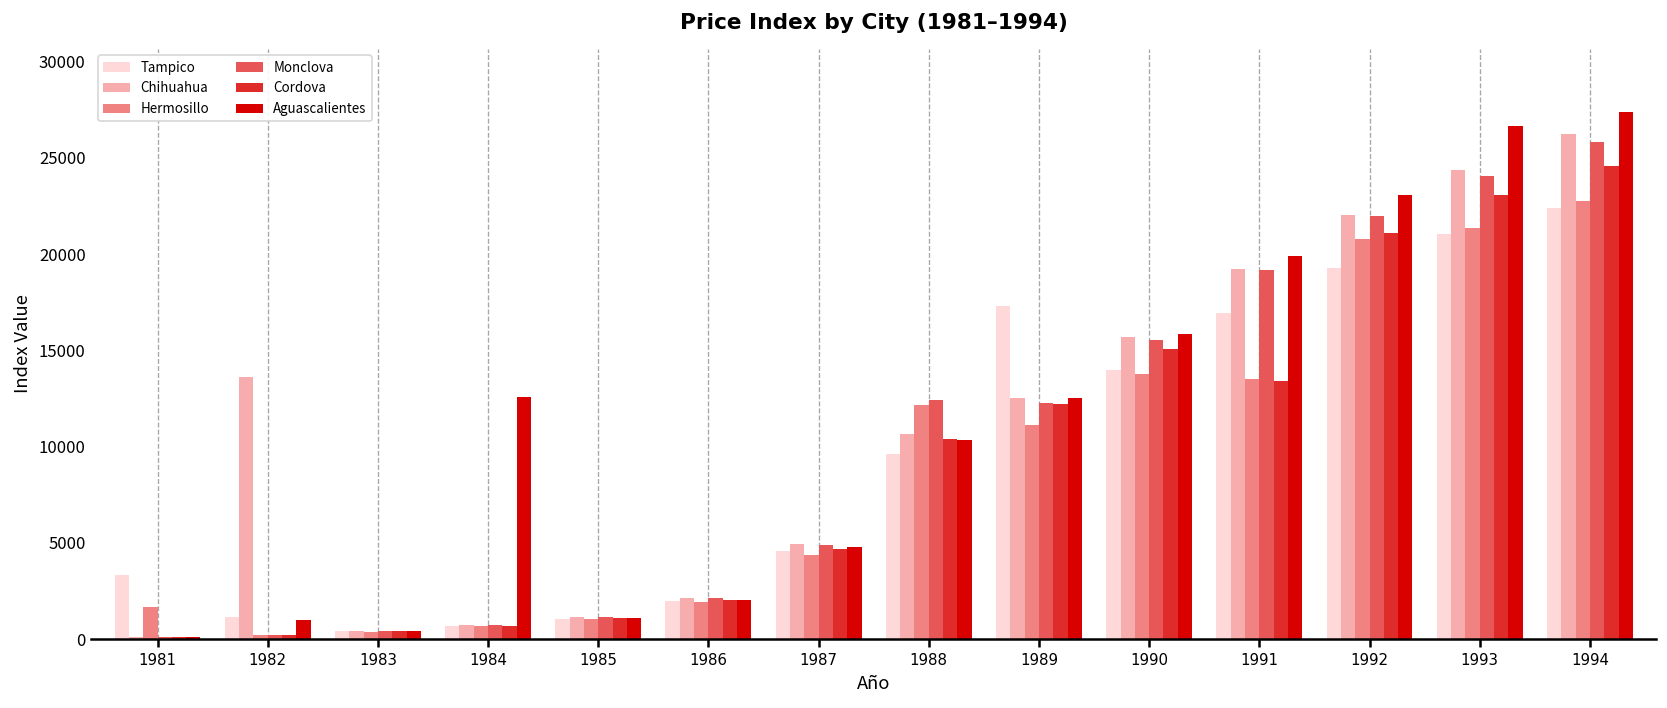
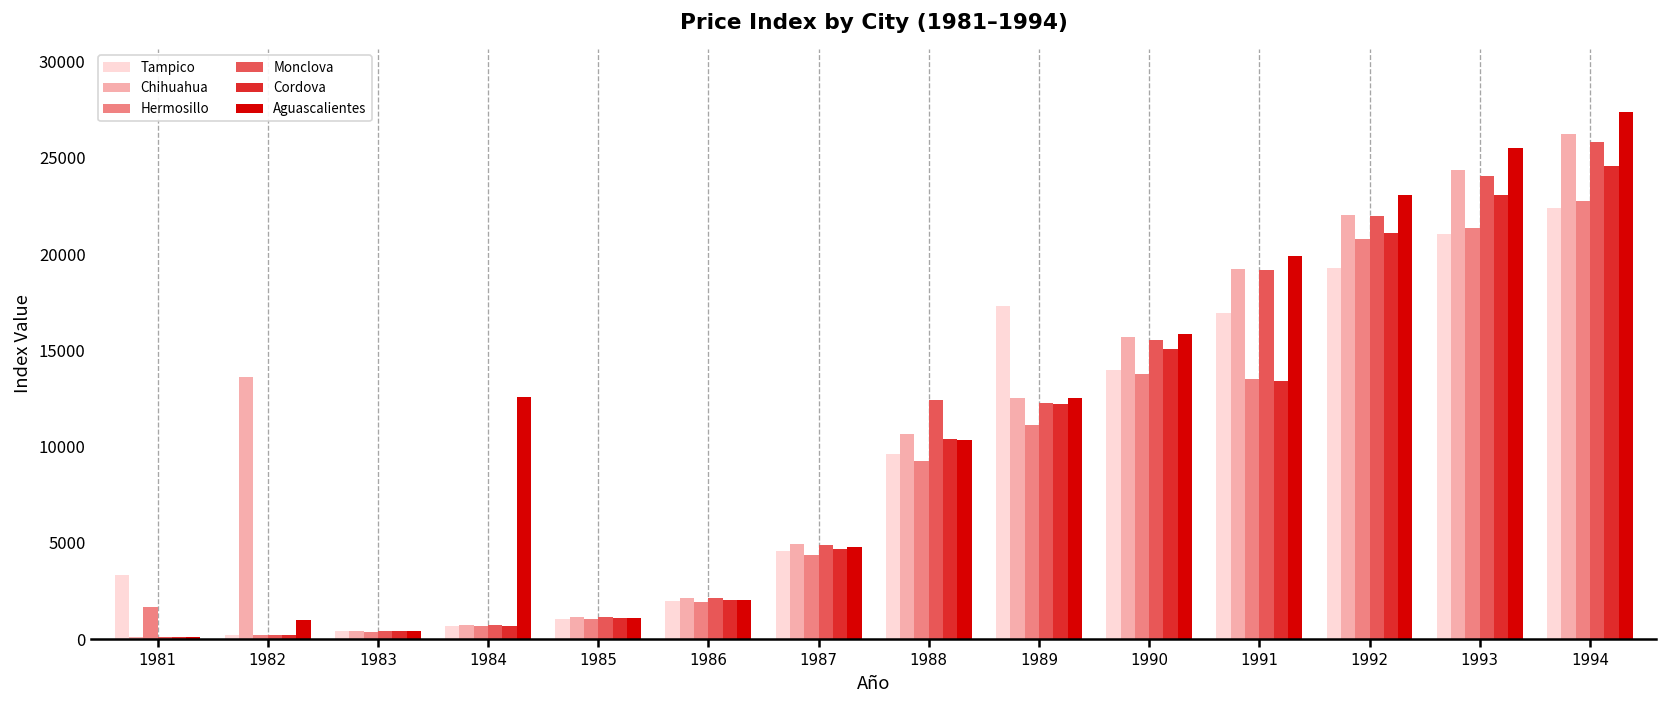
Tampico, 1982: 1200 -> 200
Hermosillo, 1988: 12200 -> 9300
Aguascalientes, 1993: 26600 -> 25500
